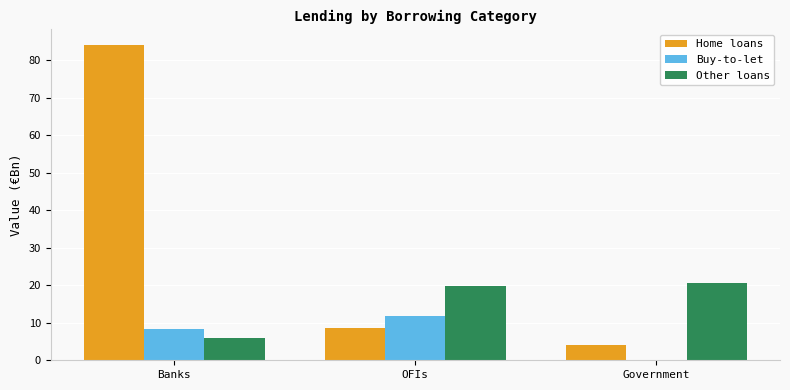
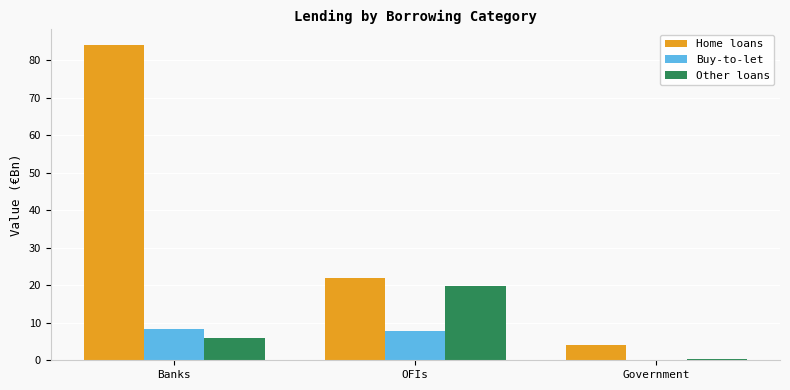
Home loans, OFIs: 9 -> 22
Buy-to-let, OFIs: 12 -> 8
Other loans, Government: 21 -> 0
